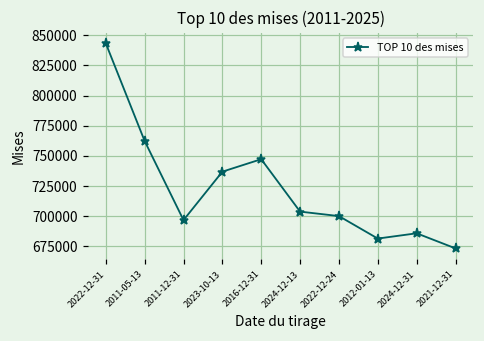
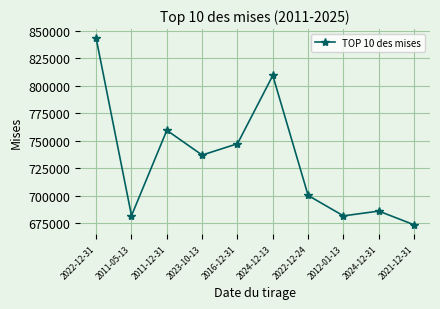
2011-05-13: 762000 -> 682000
2011-12-31: 697000 -> 759000
2024-12-13: 704000 -> 809000
